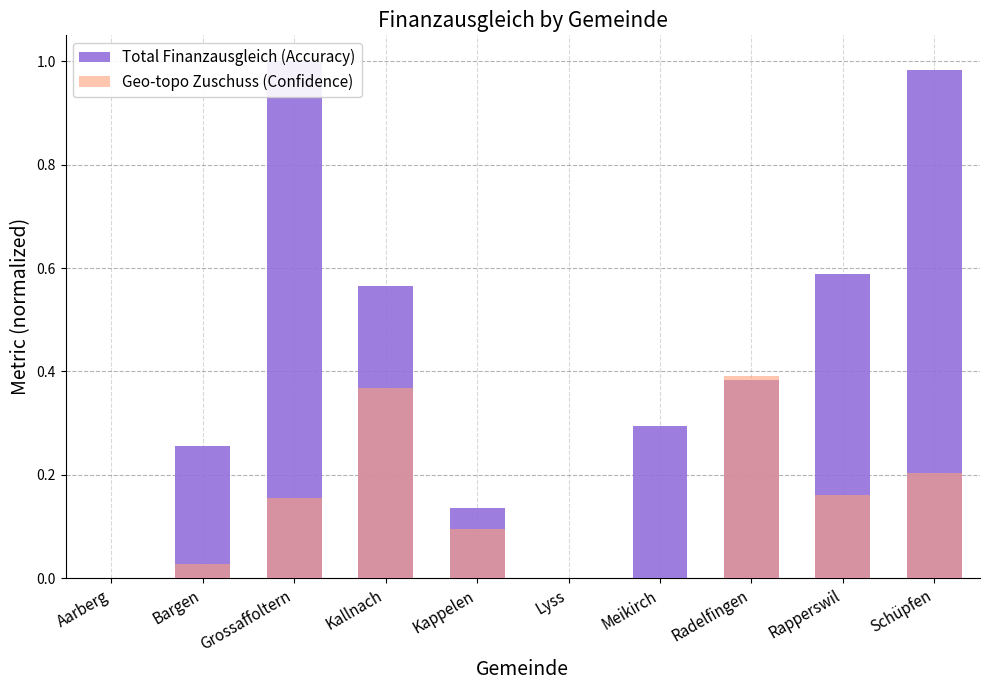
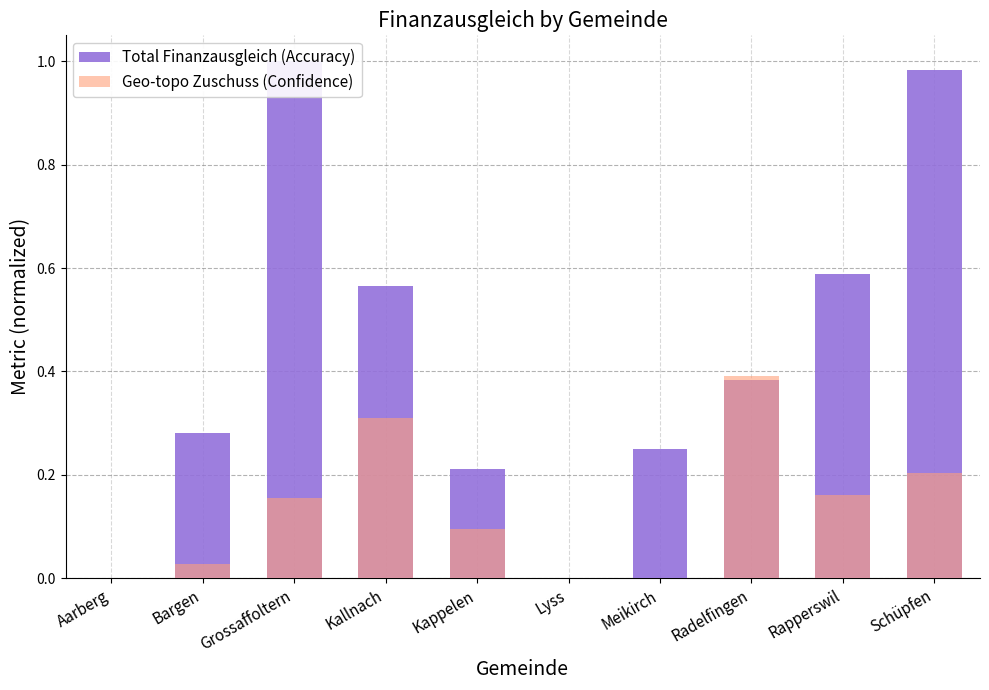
Total Finanzausgleich (Accuracy), Bargen: 0.26 -> 0.28
Geo-topo Zuschuss (Confidence), Kallnach: 0.37 -> 0.31
Total Finanzausgleich (Accuracy), Kappelen: 0.14 -> 0.21
Total Finanzausgleich (Accuracy), Meikirch: 0.29 -> 0.25
